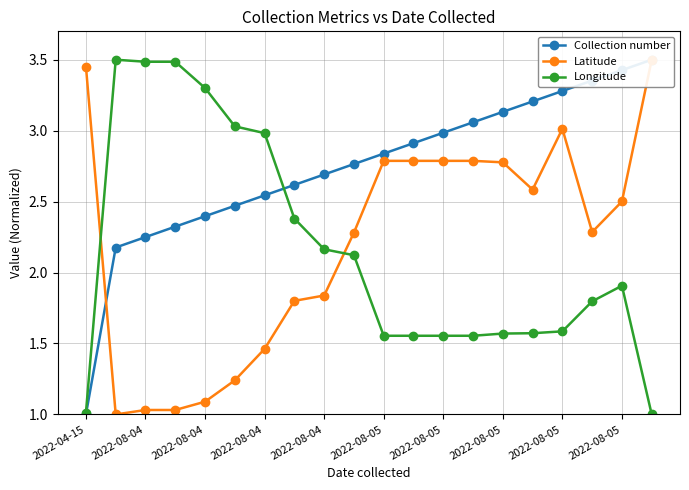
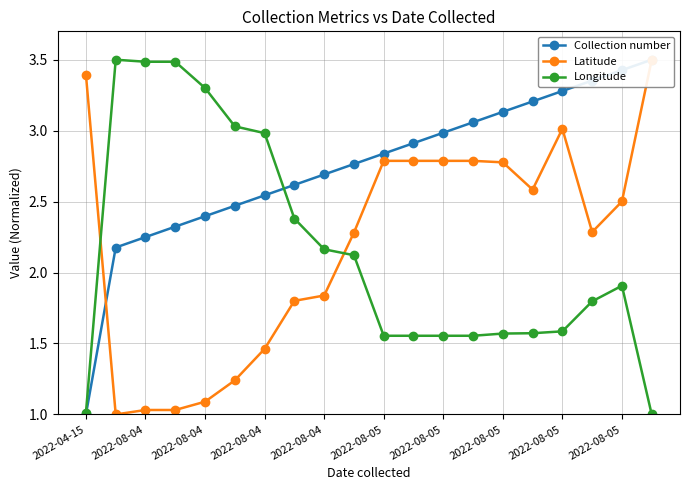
Latitude, 2022-04-15: 3.45 -> 3.39
